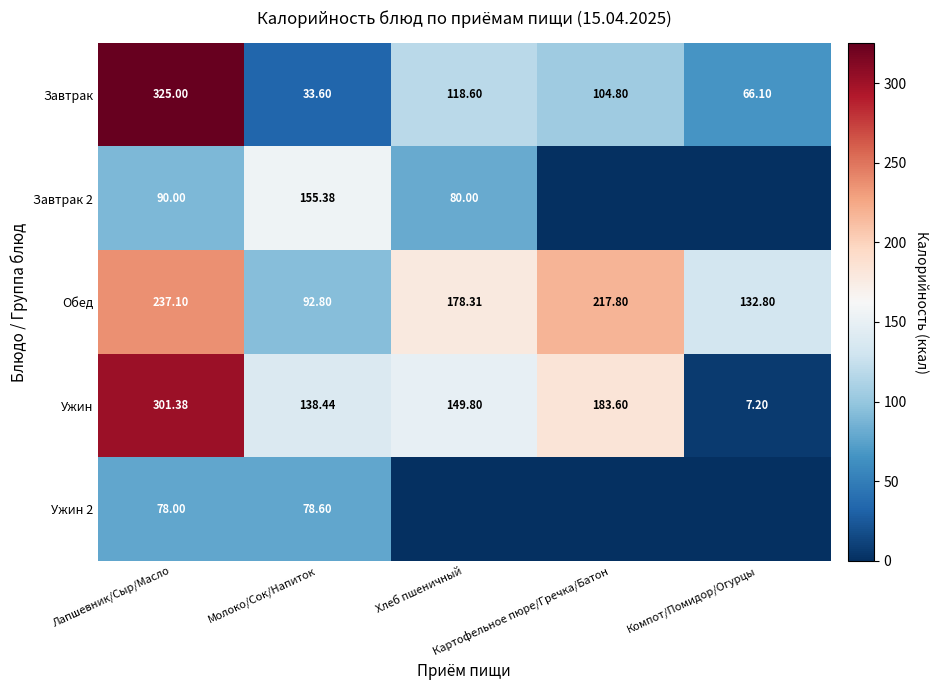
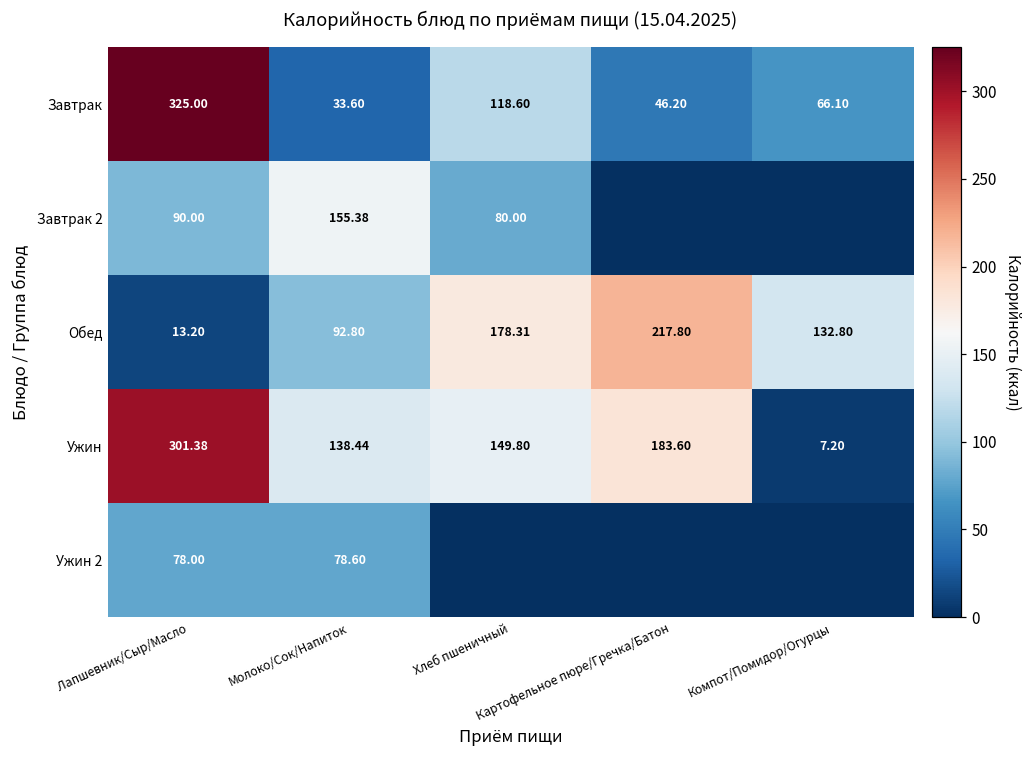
Завтрак, Картофельное пюре/Гречка/Батон: 104.80 -> 46.20
Обед, Лапшевник/Сыр/Масло: 237.10 -> 13.20
